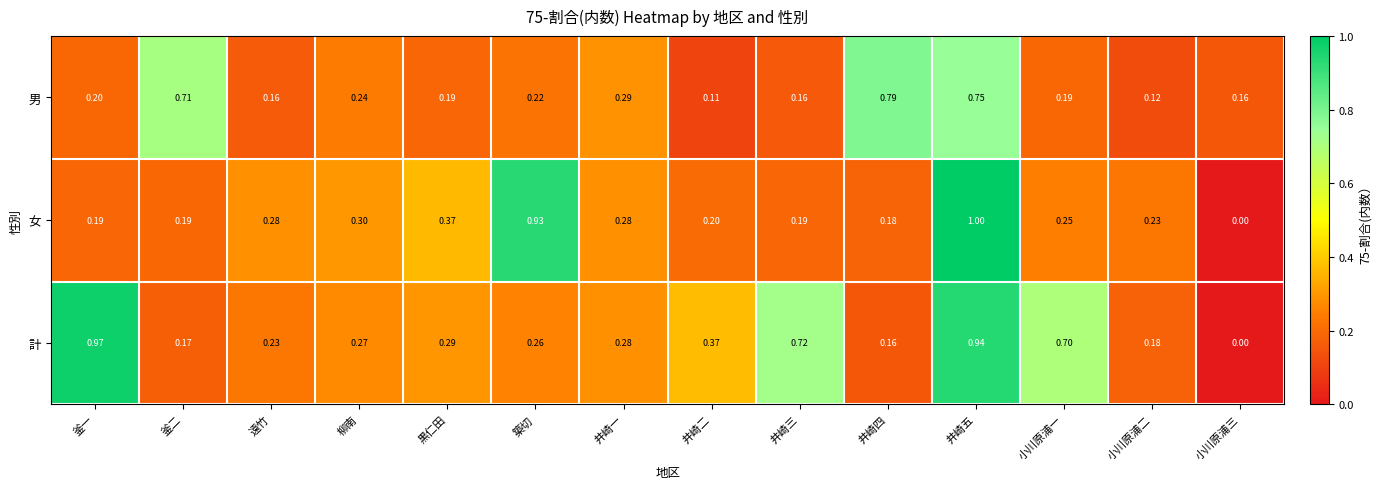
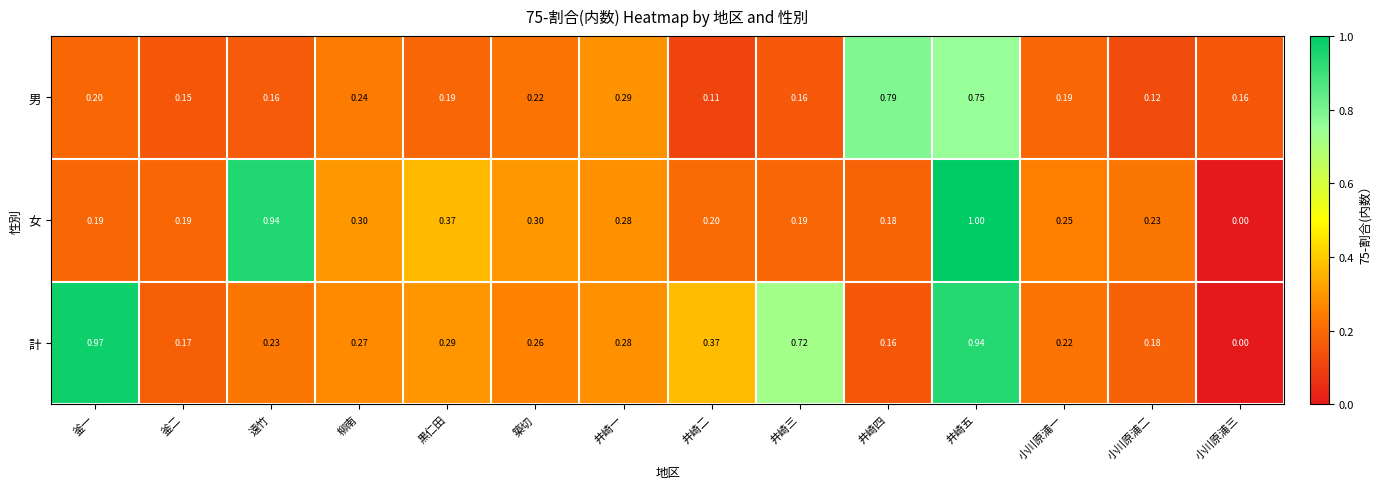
男, 釜二: 0.71 -> 0.15
女, 遠竹: 0.28 -> 0.94
女, 築切: 0.93 -> 0.30
計, 小川原浦一: 0.70 -> 0.22
